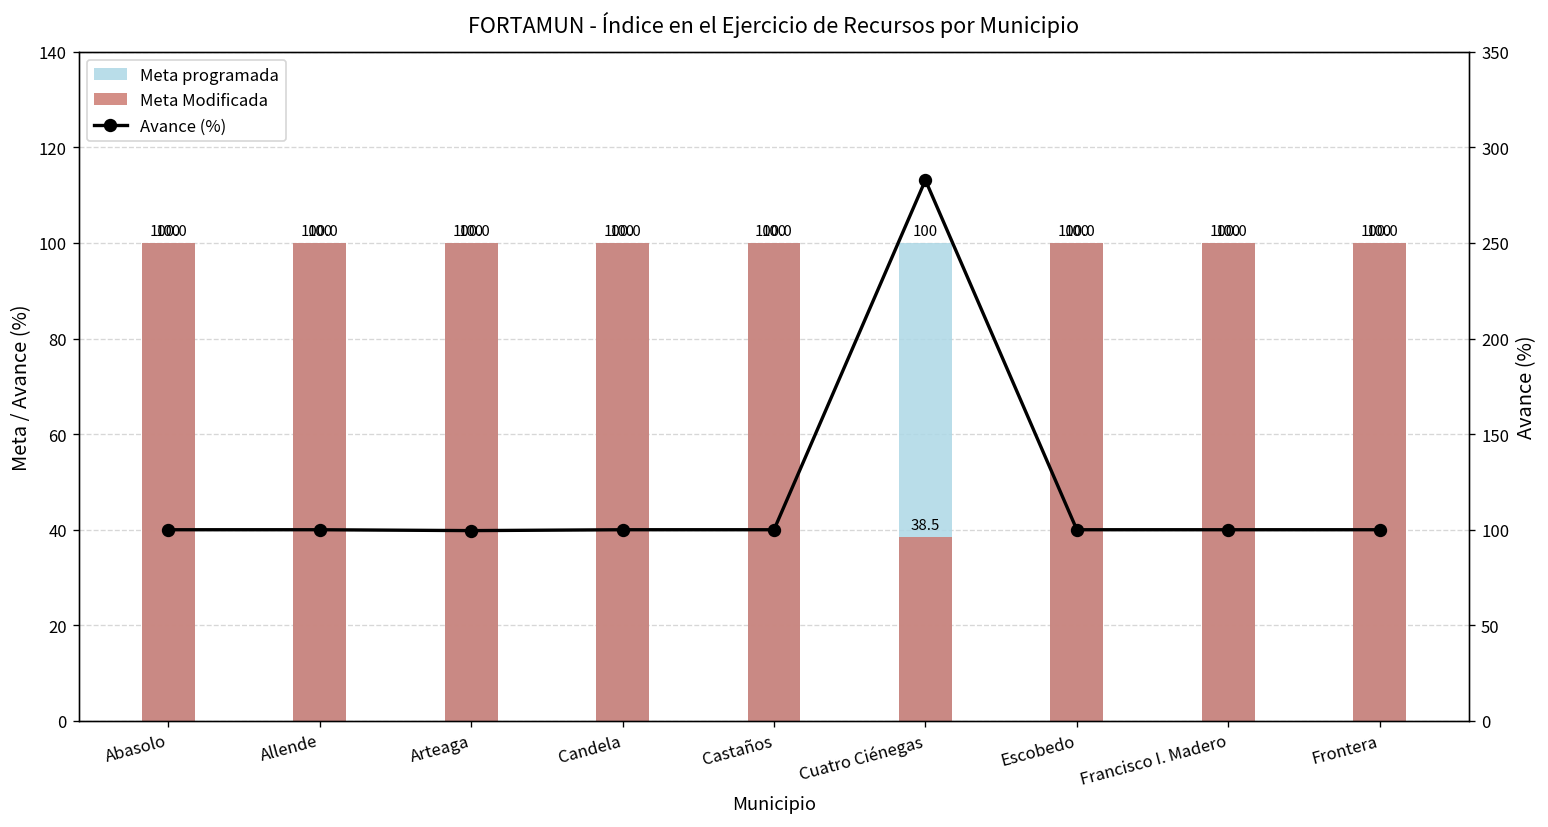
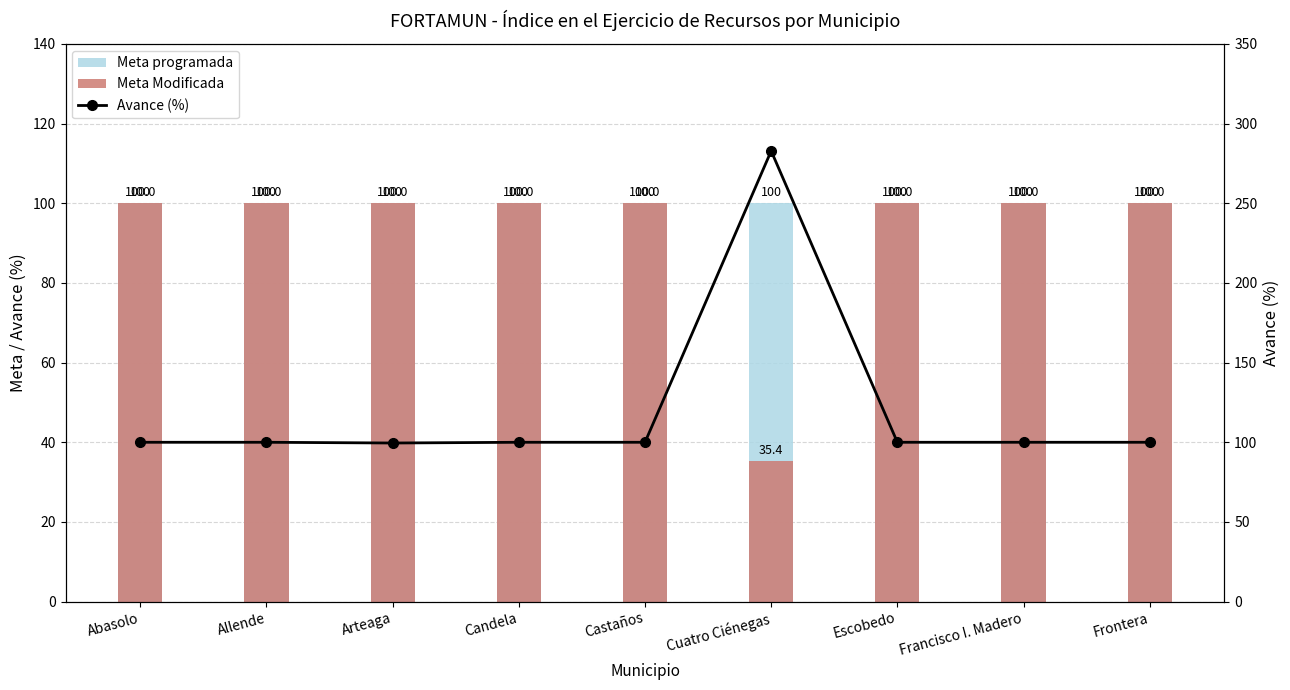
Meta Modificada, Cuatro Ciénegas: 38.5 -> 35.4
